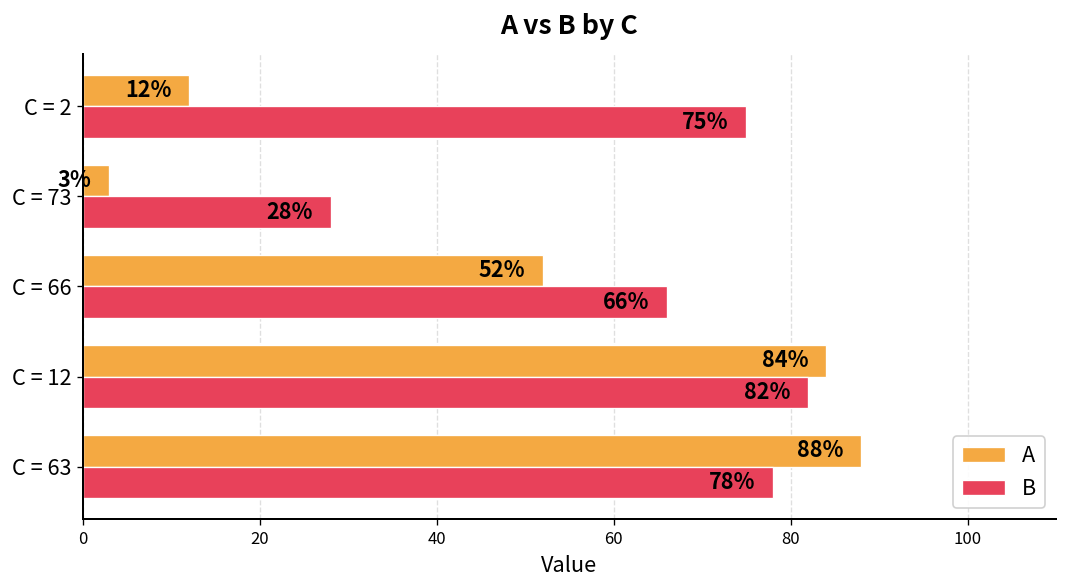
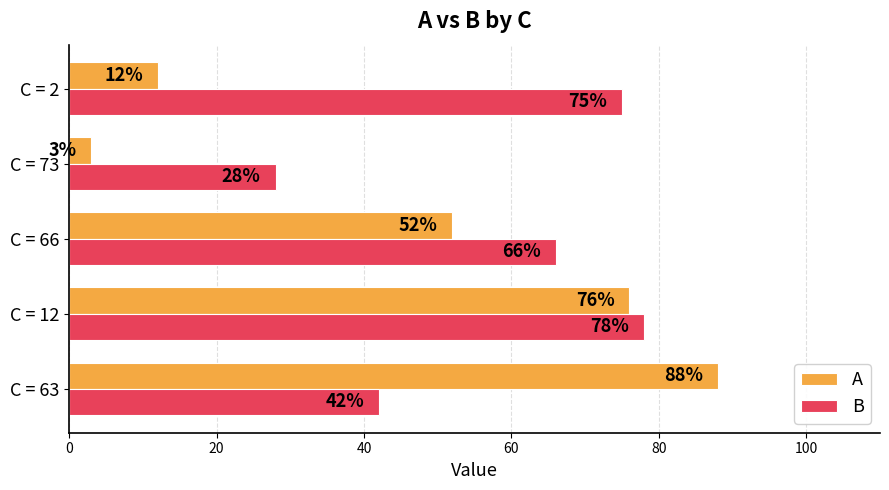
A, C = 12: 84% -> 76%
B, C = 12: 82% -> 78%
B, C = 63: 78% -> 42%
